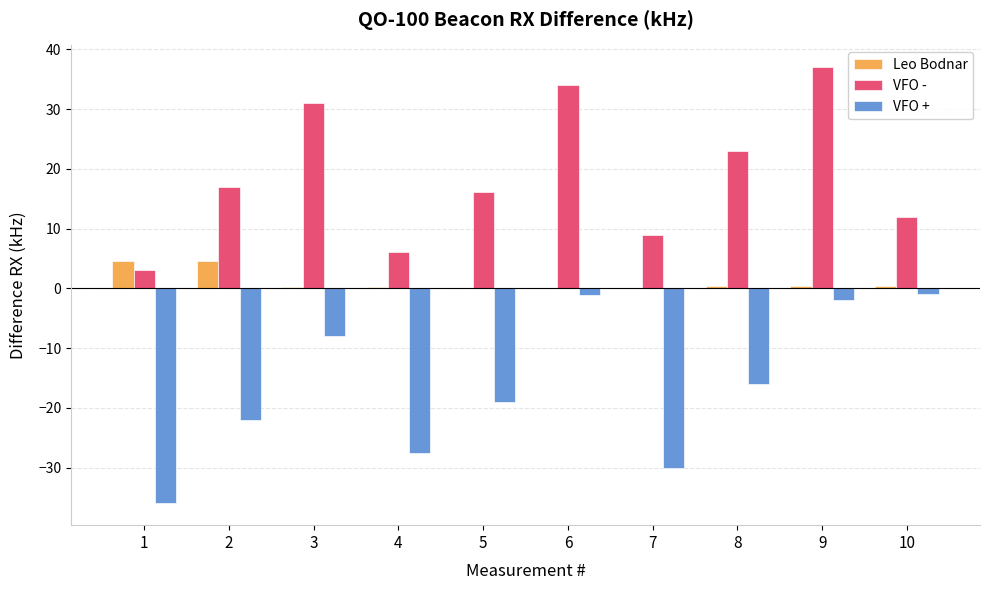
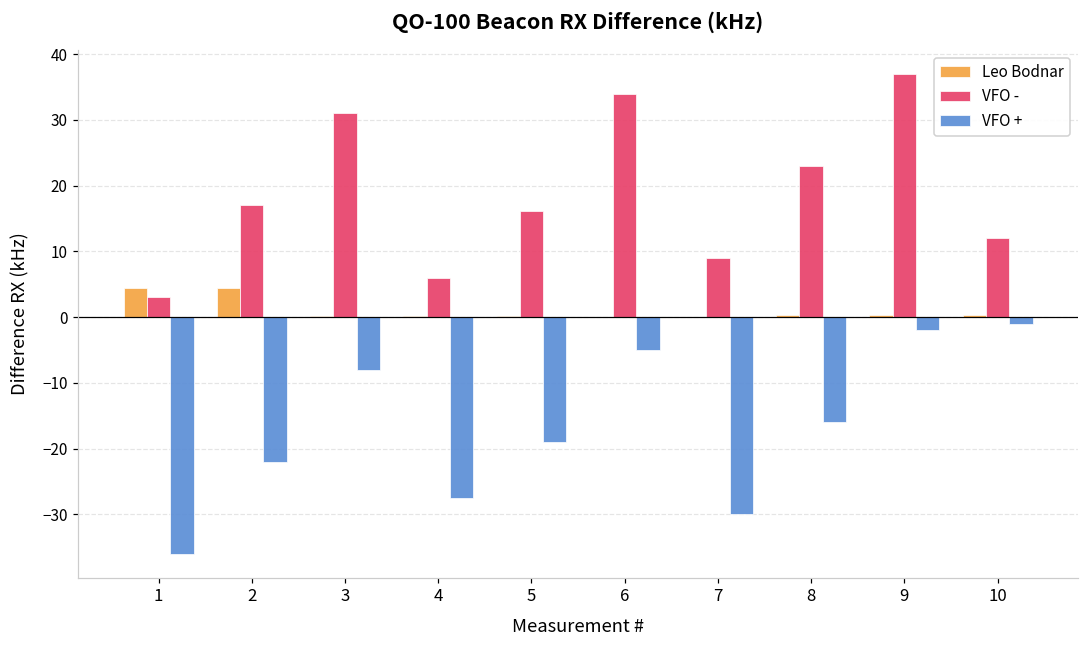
VFO +, 6: -1 -> -5
